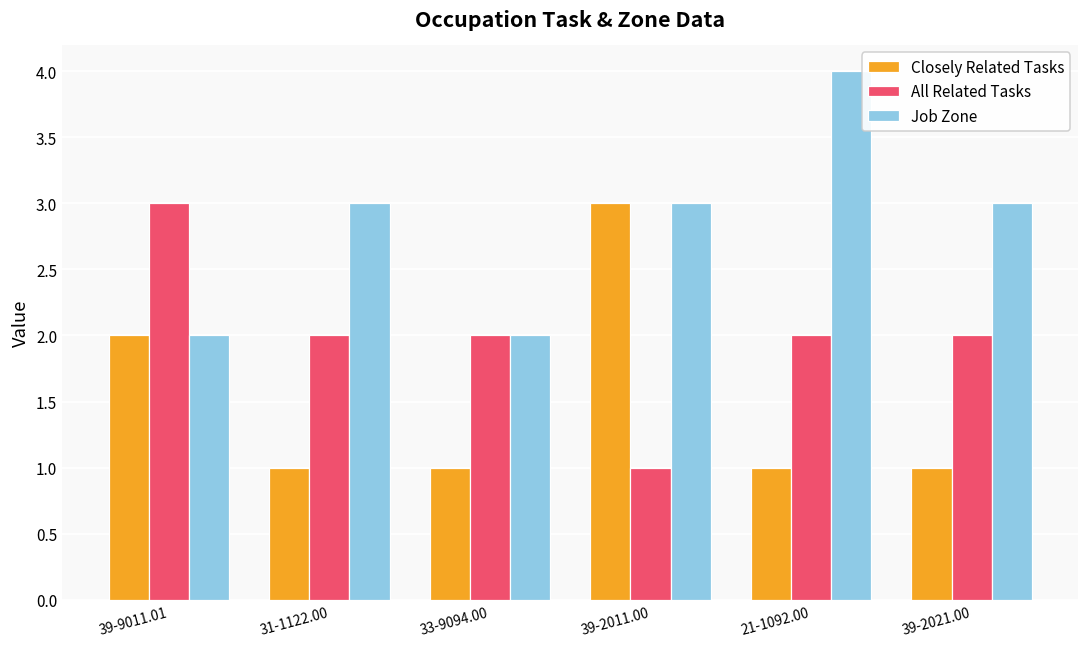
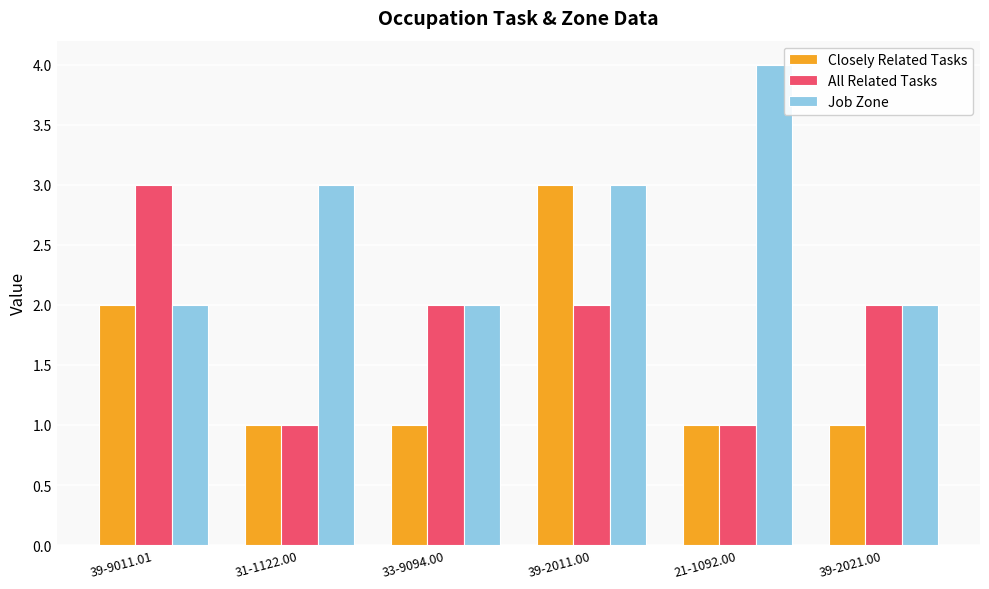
All Related Tasks, 31-1122.00: 2 -> 1
All Related Tasks, 39-2011.00: 1 -> 2
All Related Tasks, 21-1092.00: 2 -> 1
Job Zone, 39-2021.00: 3 -> 2
